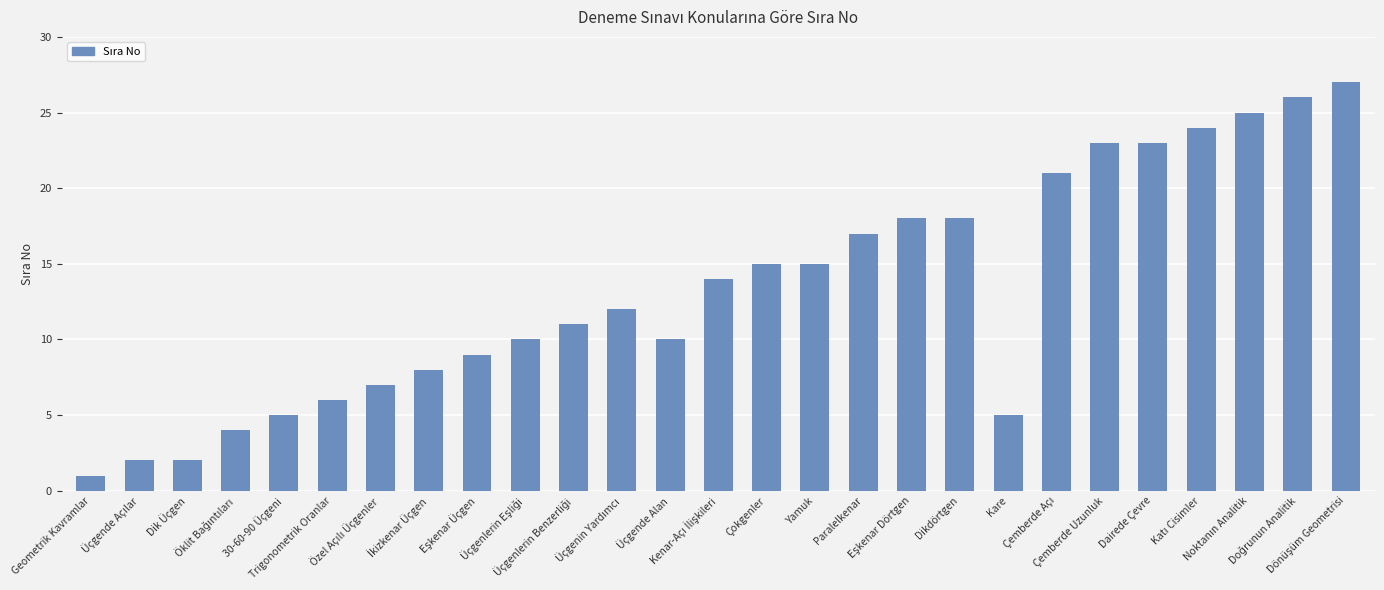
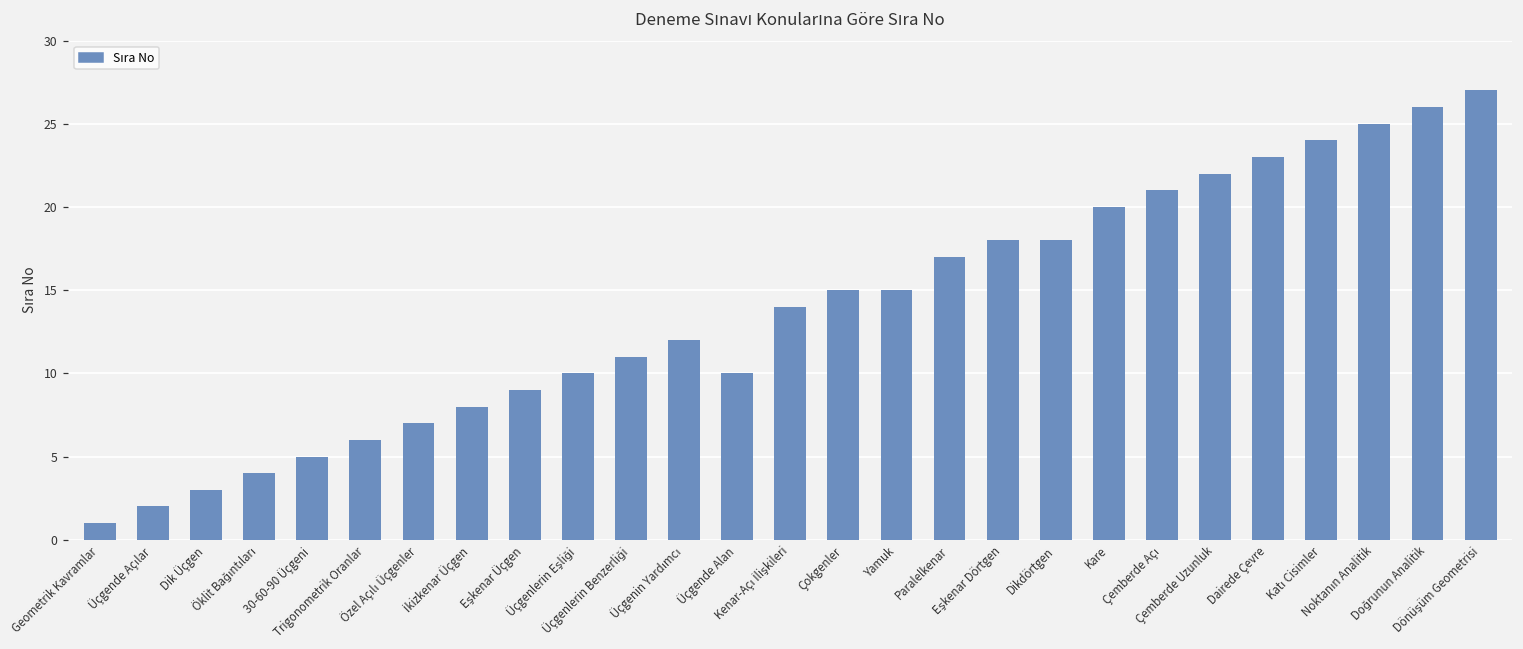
Dik Üçgen: 2 -> 3
Kare: 5 -> 20
Çemberde Uzunluk: 23 -> 22
